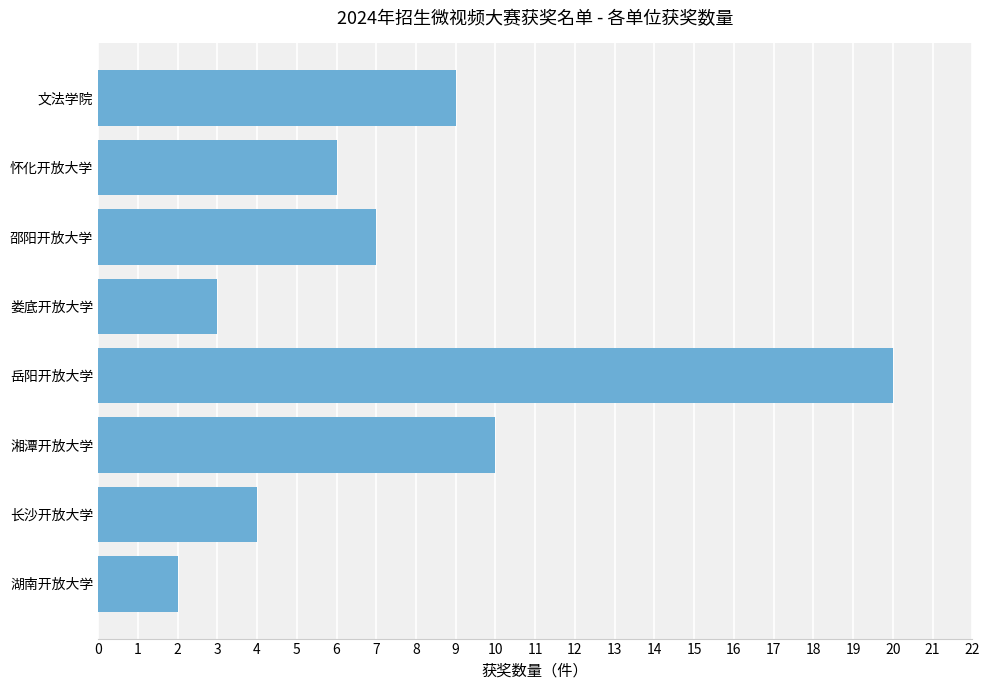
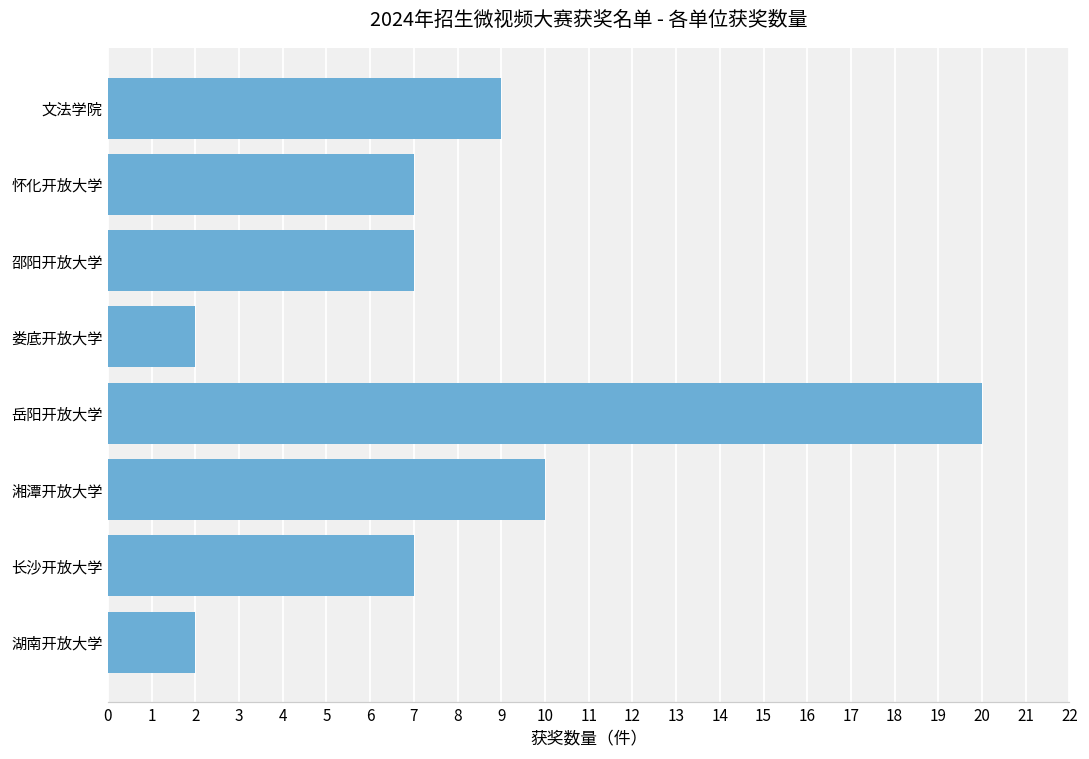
怀化开放大学: 6 -> 7
娄底开放大学: 3 -> 2
长沙开放大学: 4 -> 7
